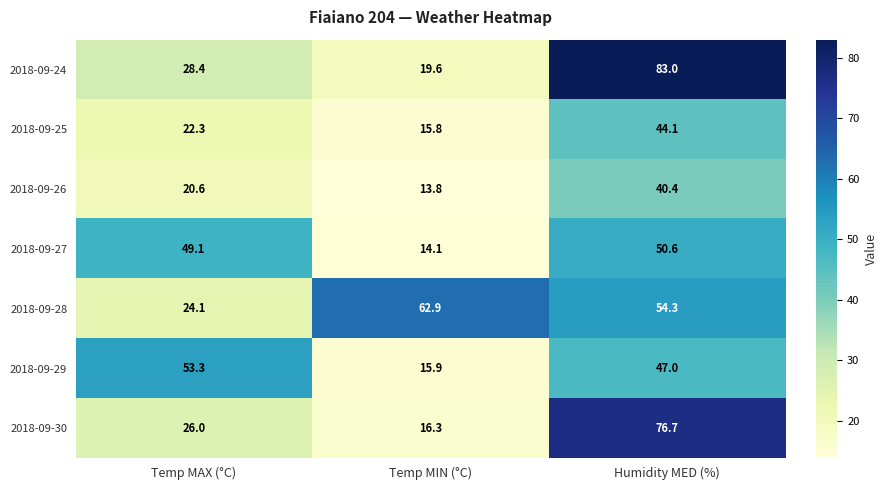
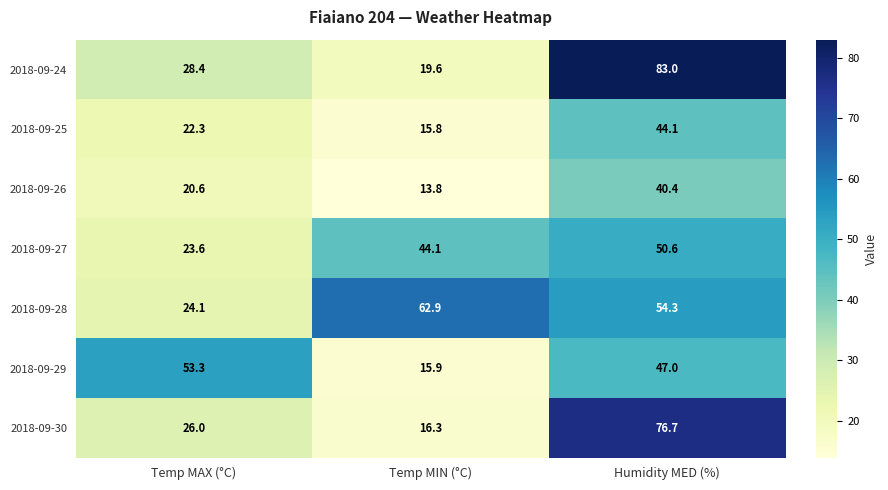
2018-09-27, Temp MAX (°C): 49.1 -> 23.6
2018-09-27, Temp MIN (°C): 14.1 -> 44.1
